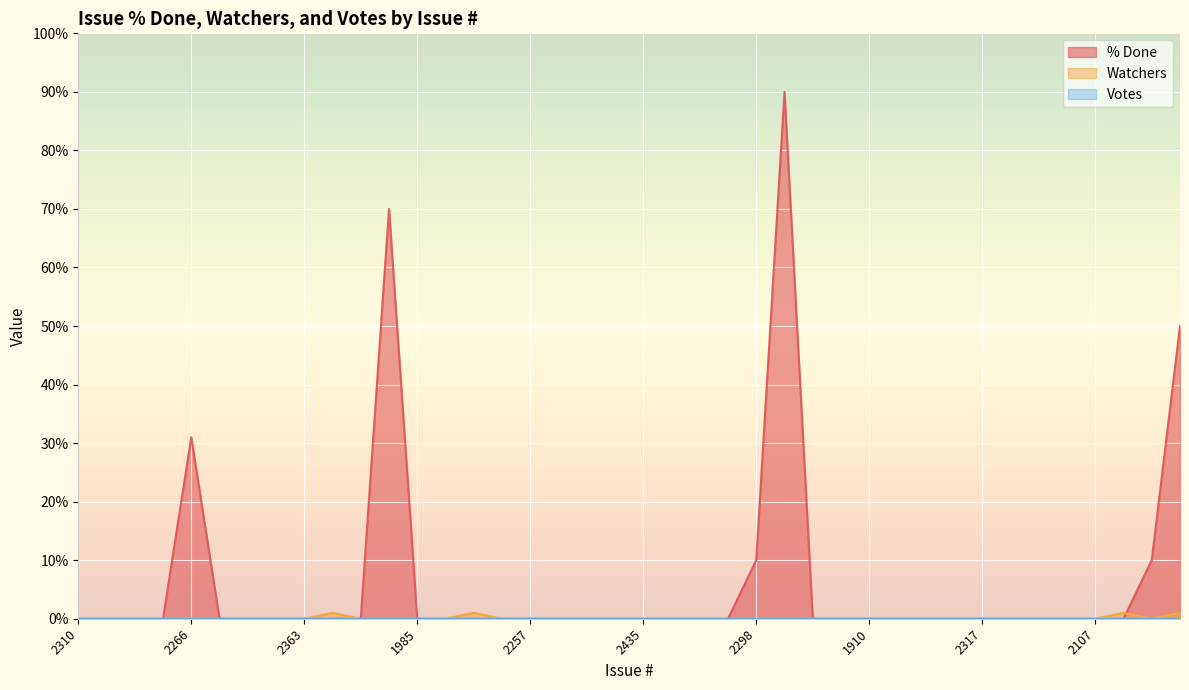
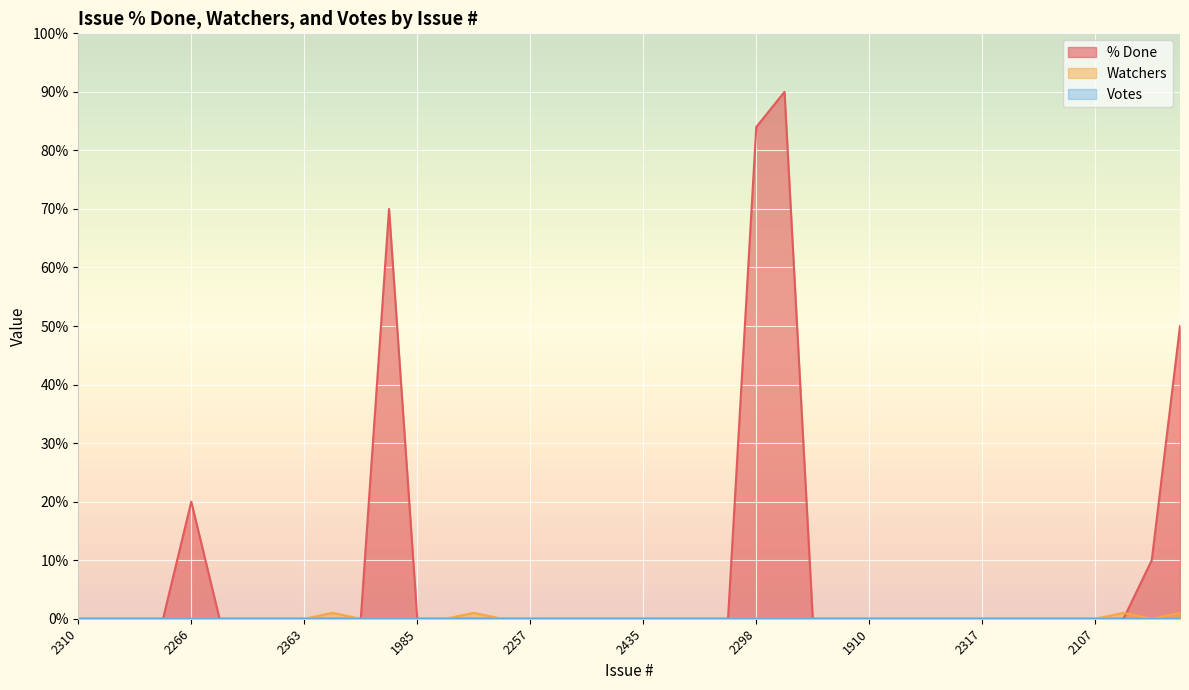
% Done, 2266: 31% -> 20%
% Done, 2298: 10% -> 84%
